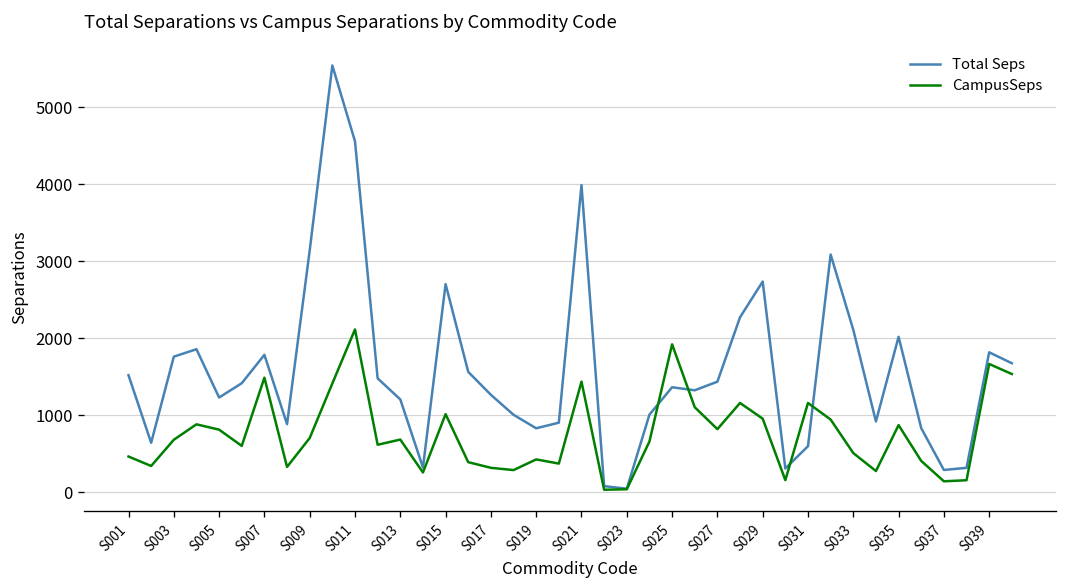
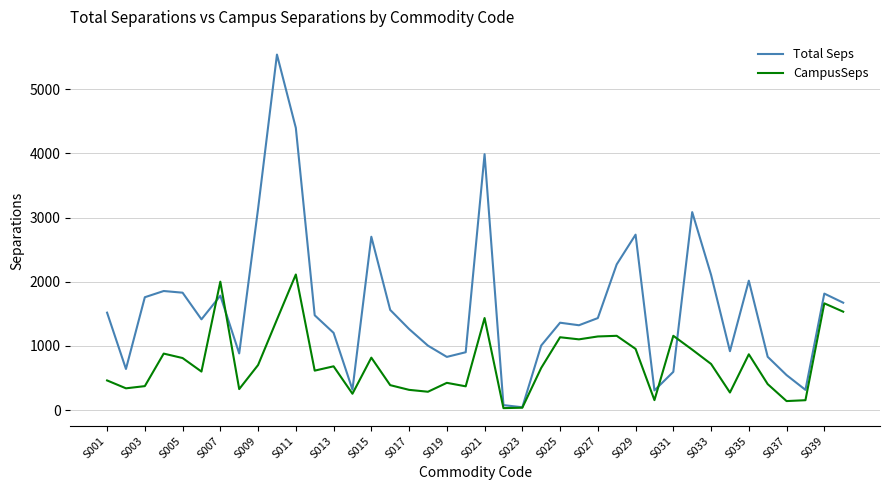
CampusSeps, S003: 700 -> 400
Total Seps, S005: 1200 -> 1800
CampusSeps, S007: 1500 -> 2000
Total Seps, S011: 4600 -> 4400
CampusSeps, S015: 1000 -> 800
CampusSeps, S025: 1900 -> 1100
CampusSeps, S027: 800 -> 1100
CampusSeps, S033: 500 -> 700
Total Seps, S037: 300 -> 500
